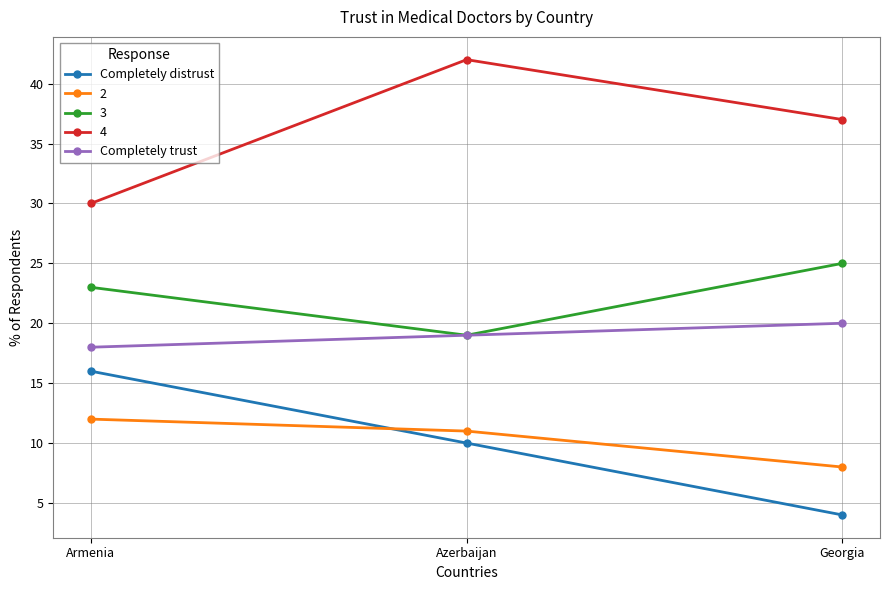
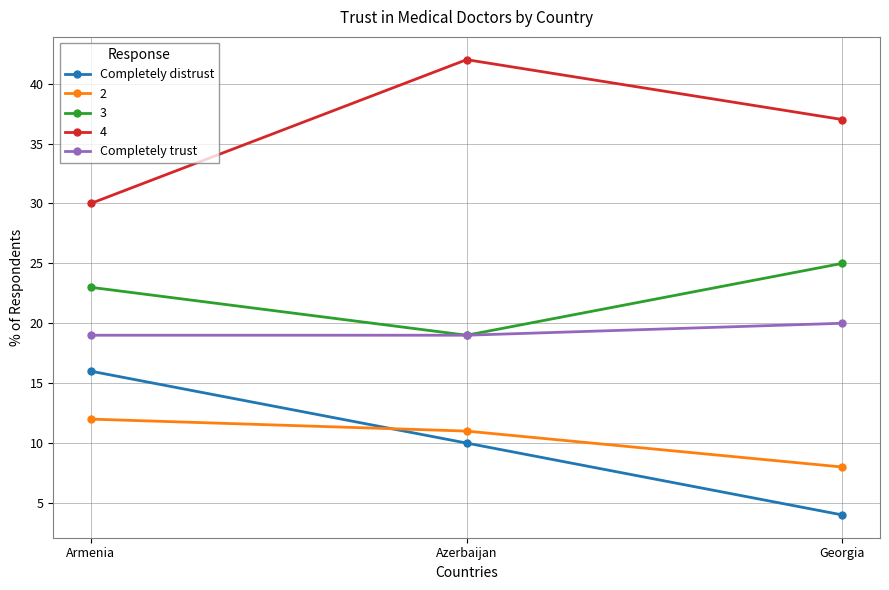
Completely trust, Armenia: 18 -> 19
